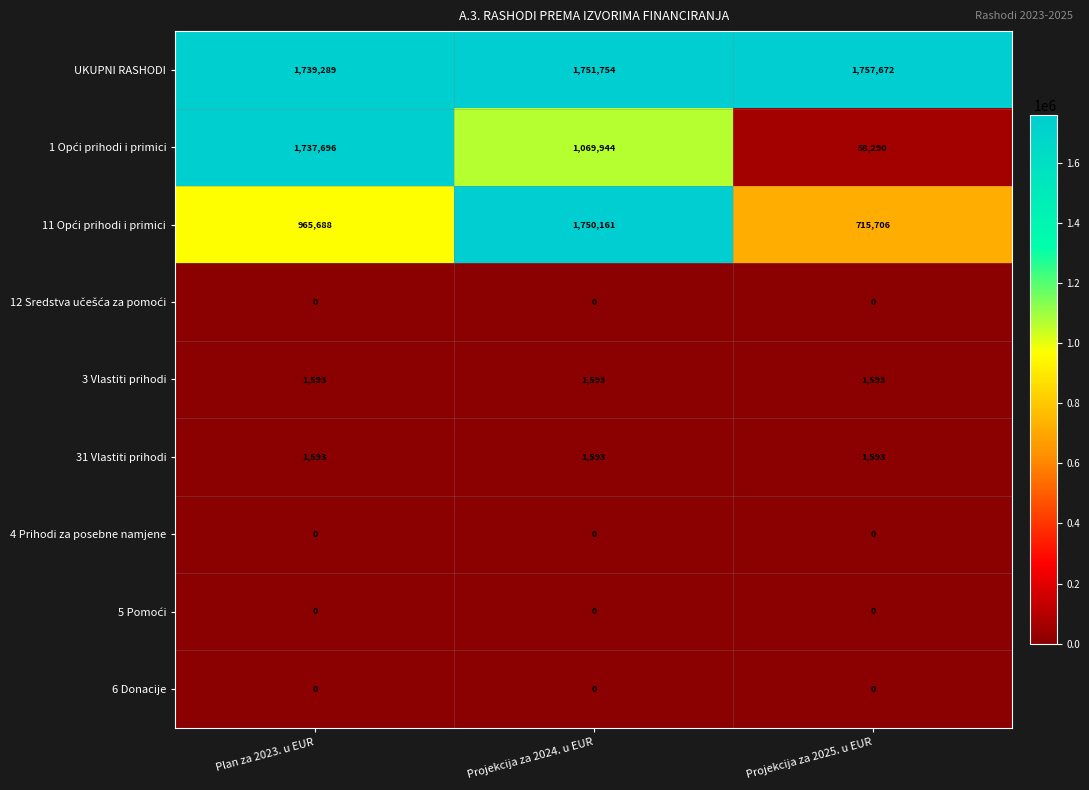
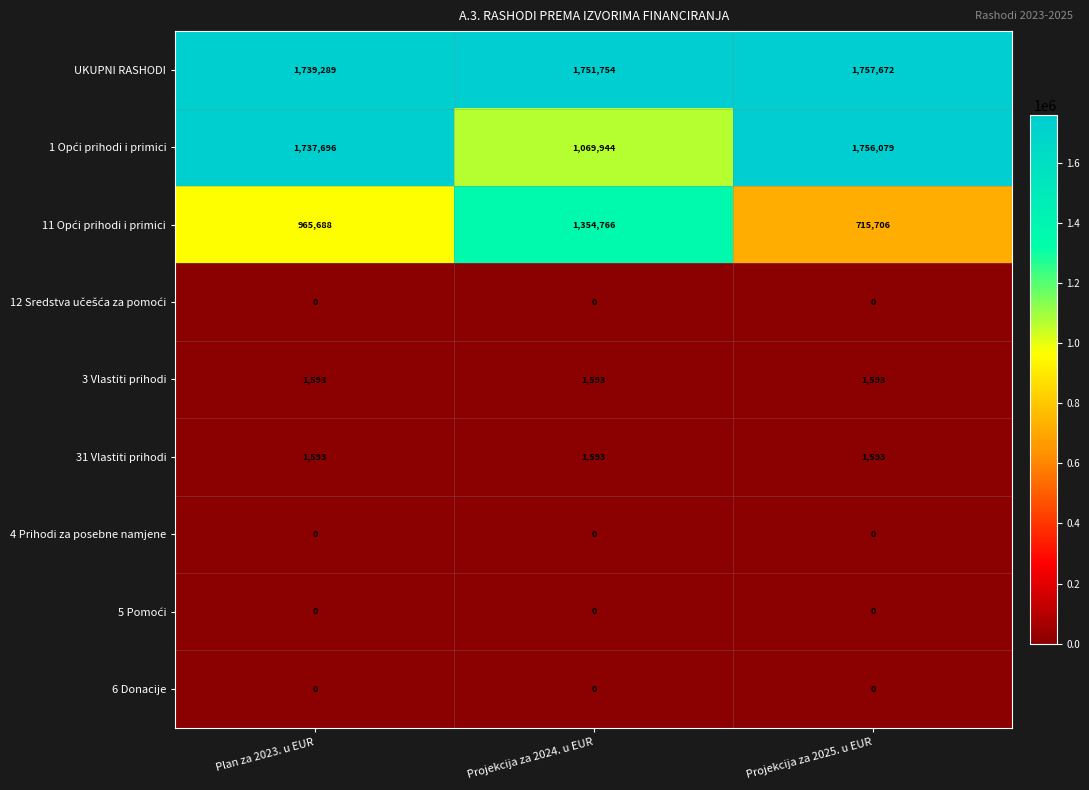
1 Opći prihodi i primici, Projekcija za 2025. u EUR: 58,290 -> 1,756,079
11 Opći prihodi i primici, Projekcija za 2024. u EUR: 1,750,161 -> 1,354,766
